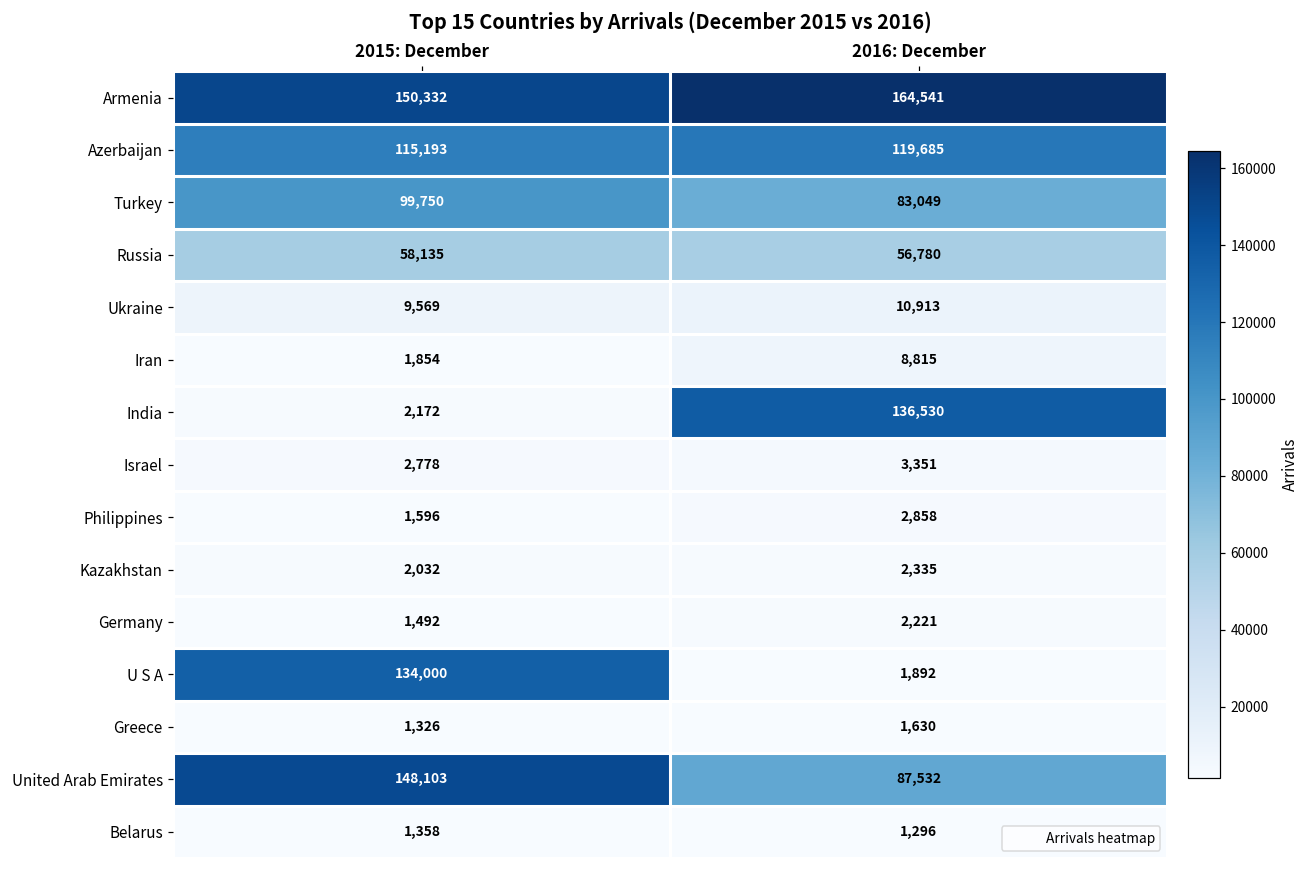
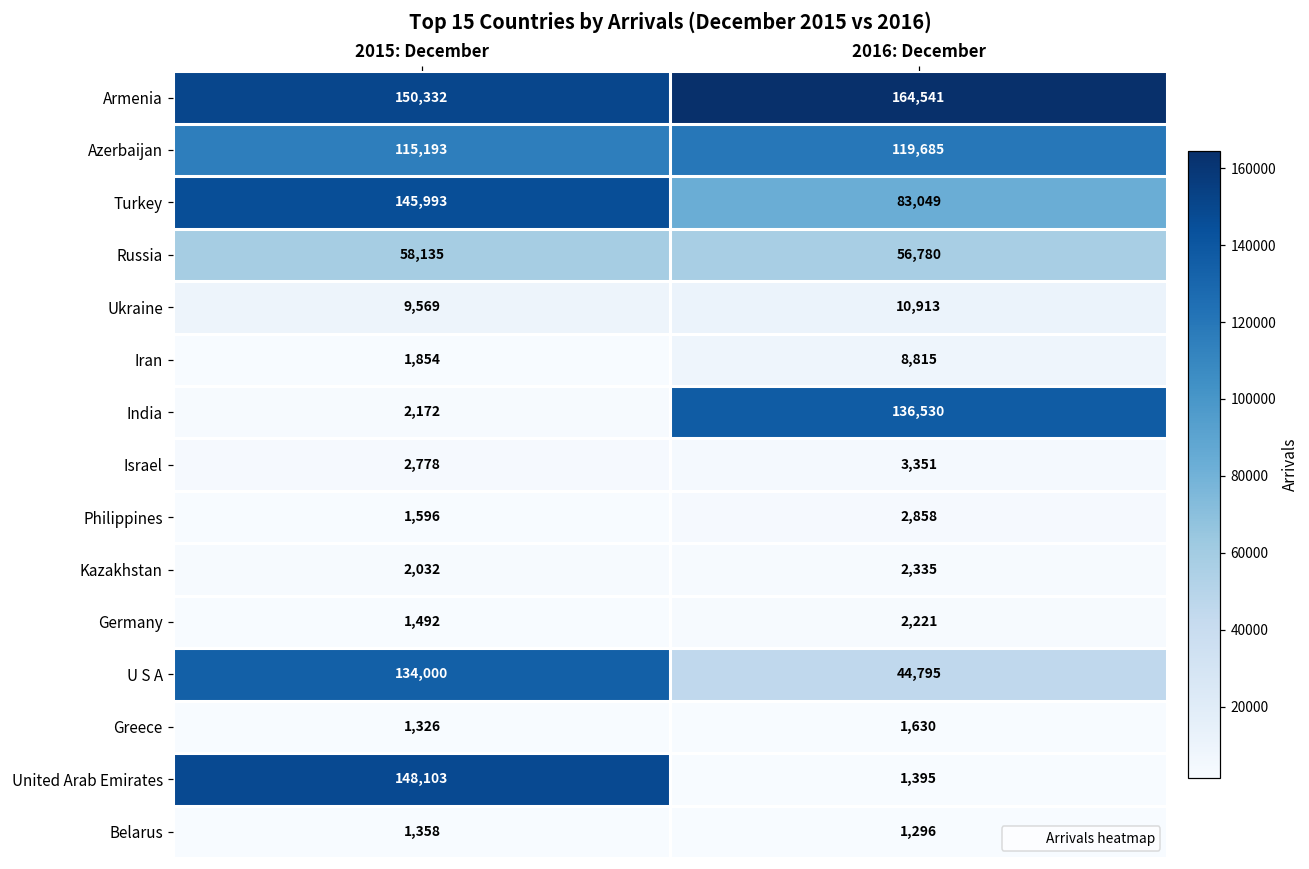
Turkey, 2015: December: 99,750 -> 145,993
U S A, 2016: December: 1,892 -> 44,795
United Arab Emirates, 2016: December: 87,532 -> 1,395
